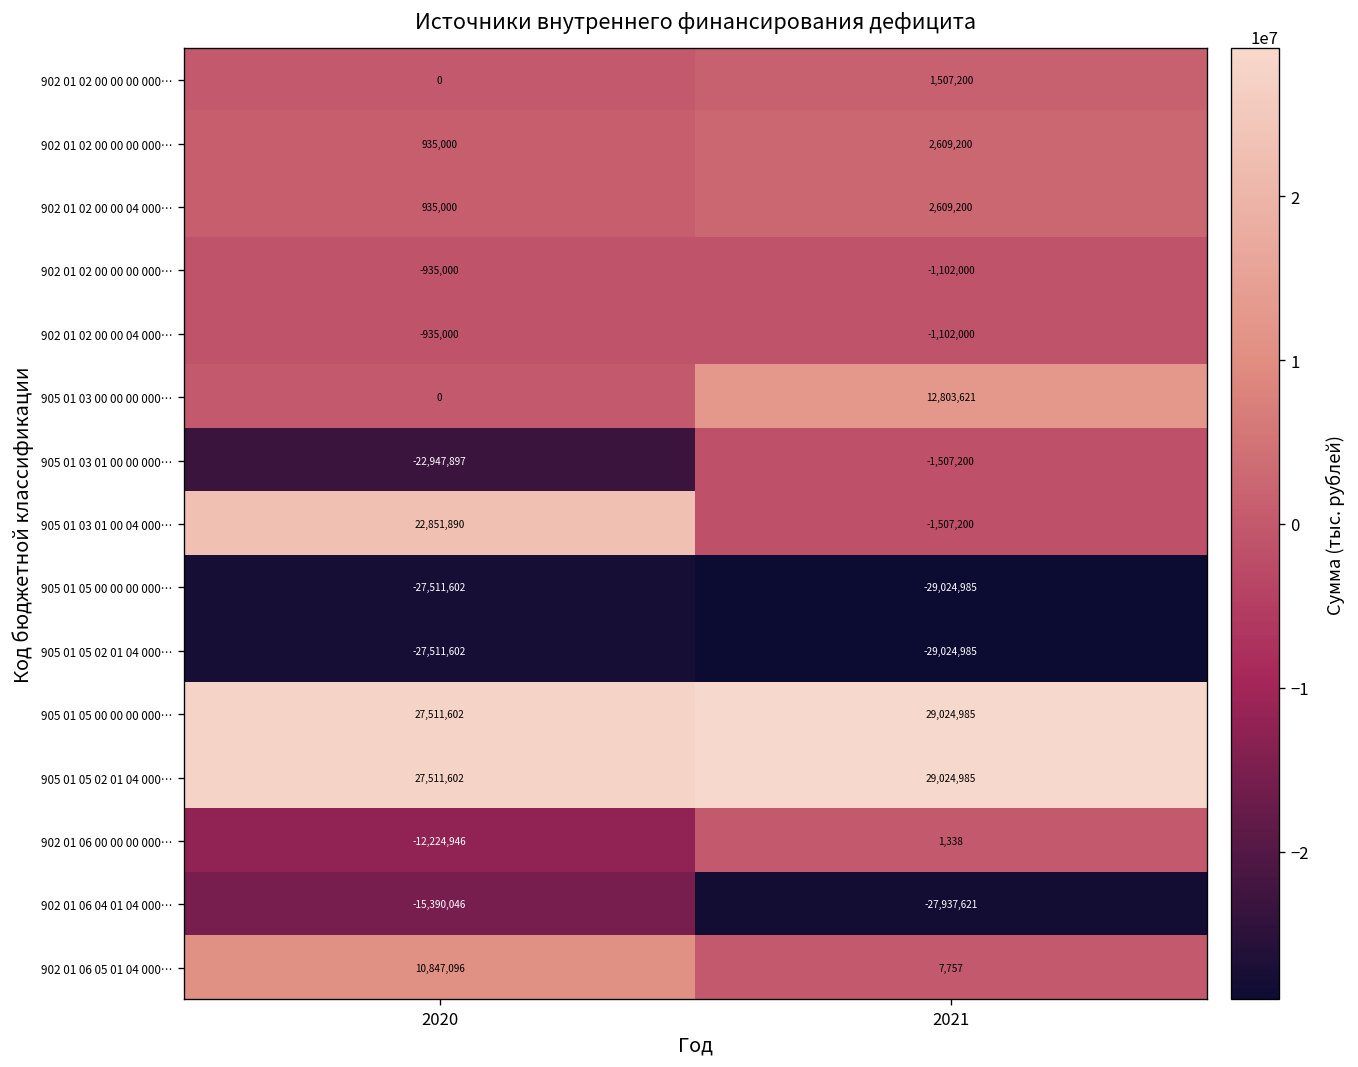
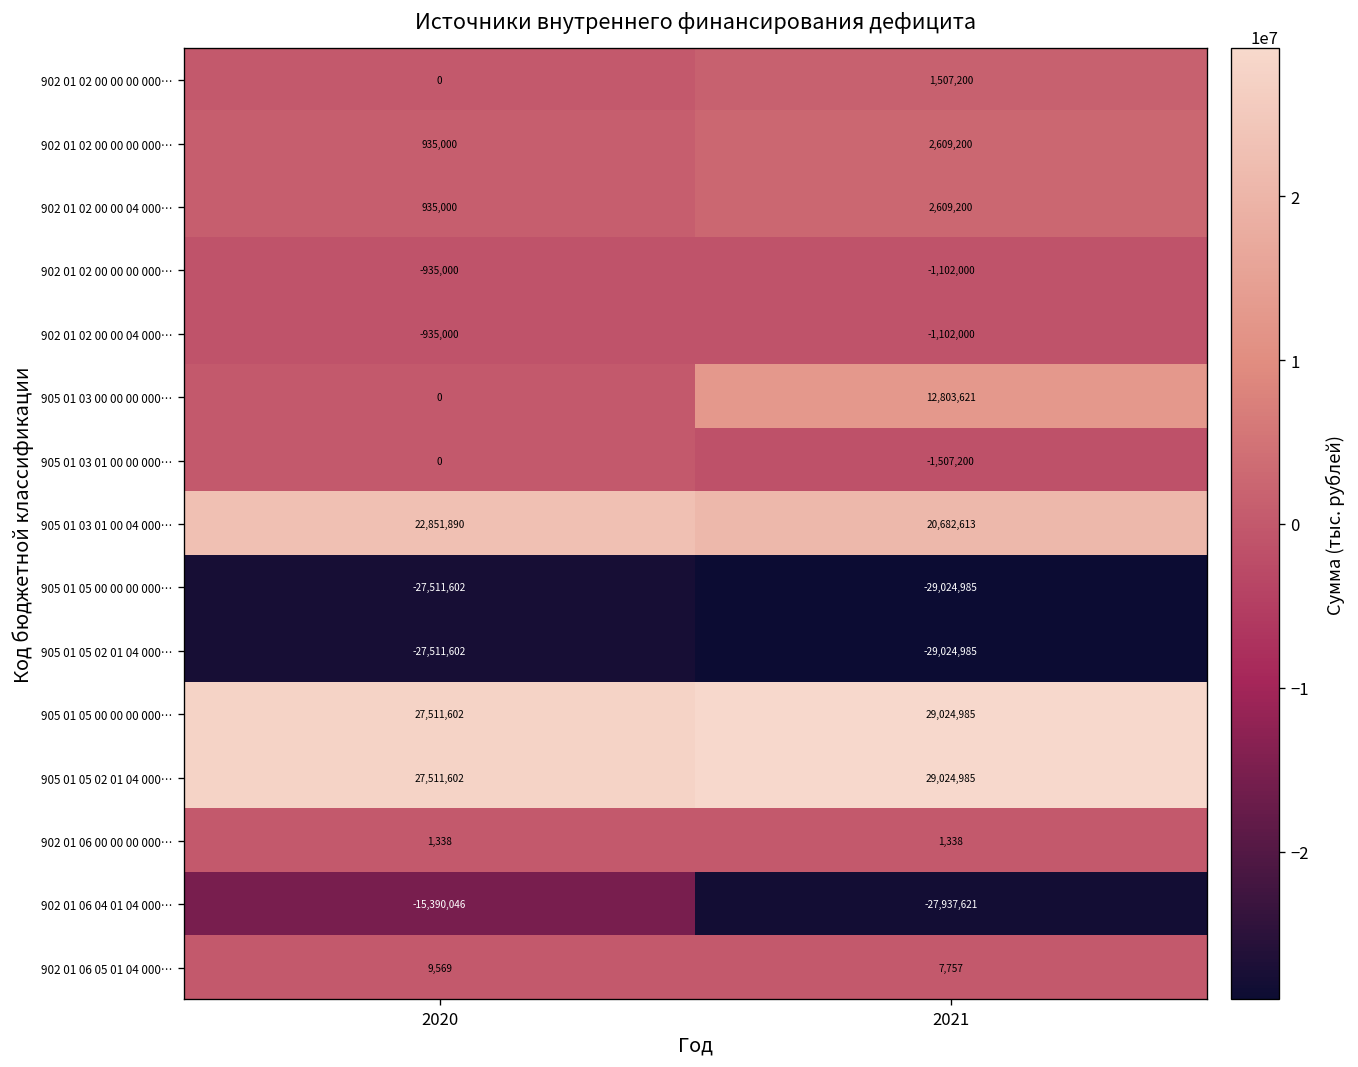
905 01 03 01 00 00 000…, 2020: -22,947,897 -> 0
905 01 03 01 00 04 000…, 2021: -1,507,200 -> 20,682,613
902 01 06 00 00 00 000…, 2020: -12,224,946 -> 1,338
902 01 06 05 01 04 000…, 2020: 10,847,096 -> 9,569
